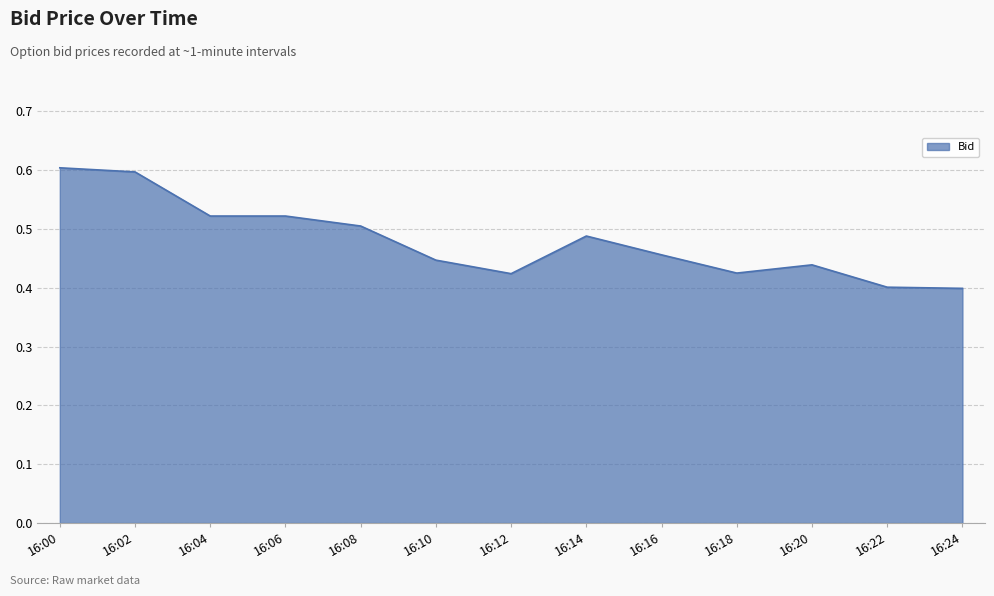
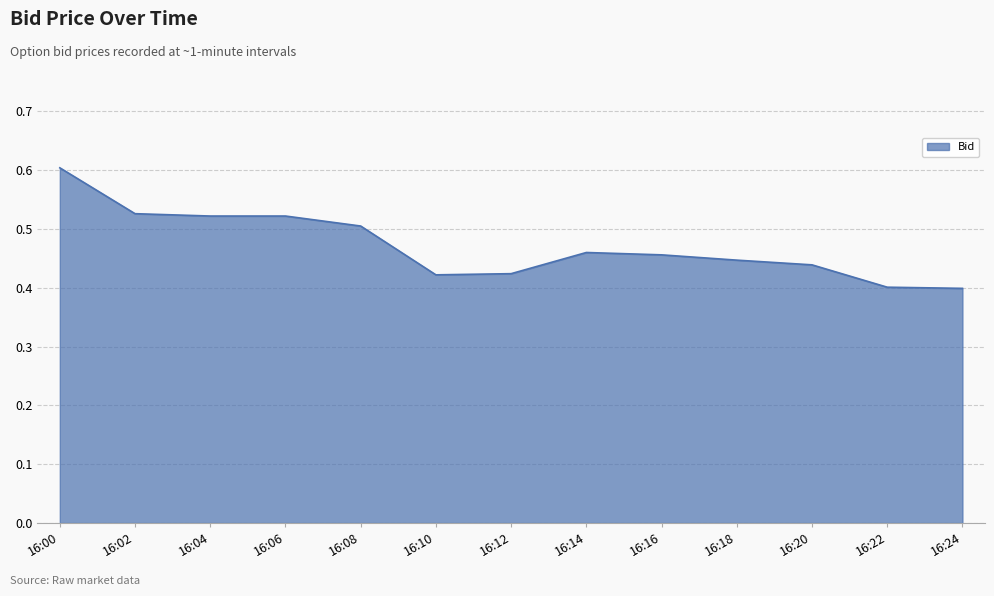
16:02: 0.60 -> 0.53
16:10: 0.45 -> 0.42
16:14: 0.49 -> 0.46
16:18: 0.43 -> 0.45
